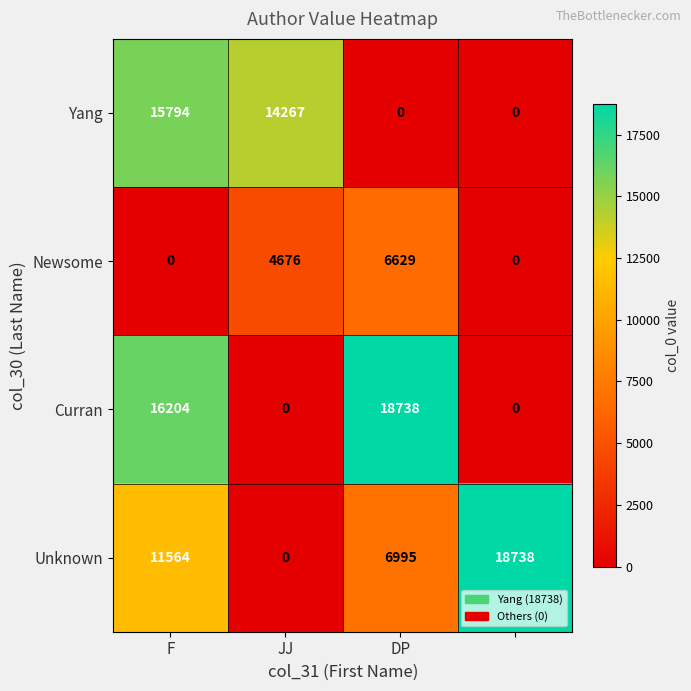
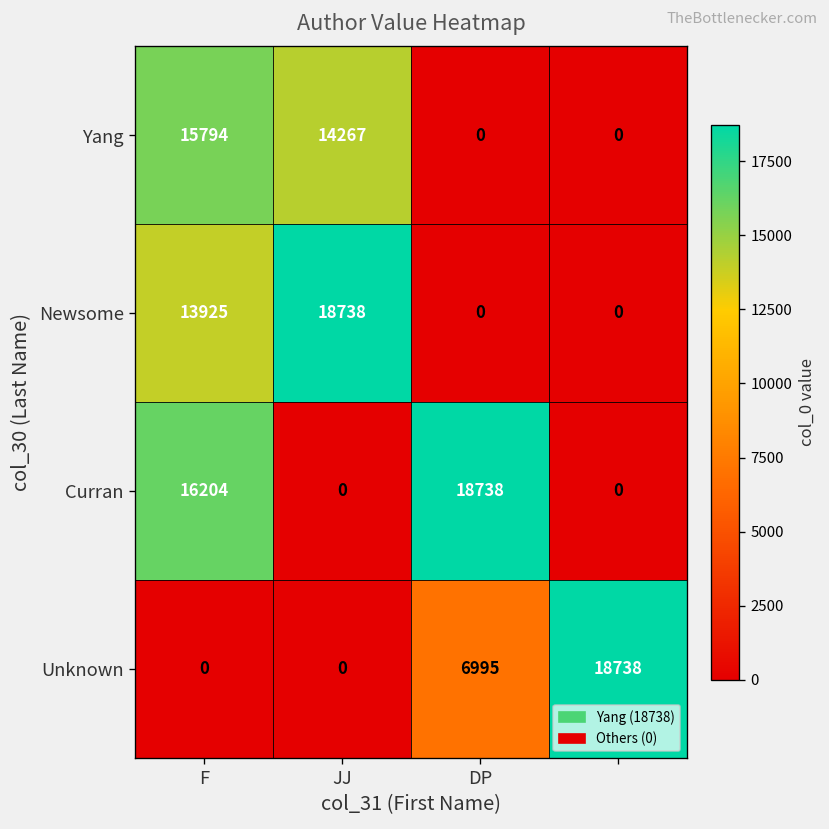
Newsome, F: 0 -> 13925
Newsome, JJ: 4676 -> 18738
Newsome, DP: 6629 -> 0
Unknown, F: 11564 -> 0
